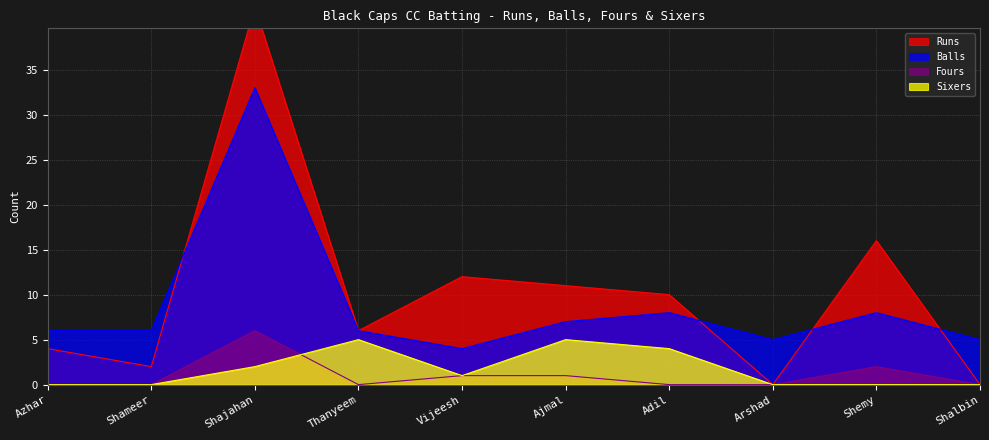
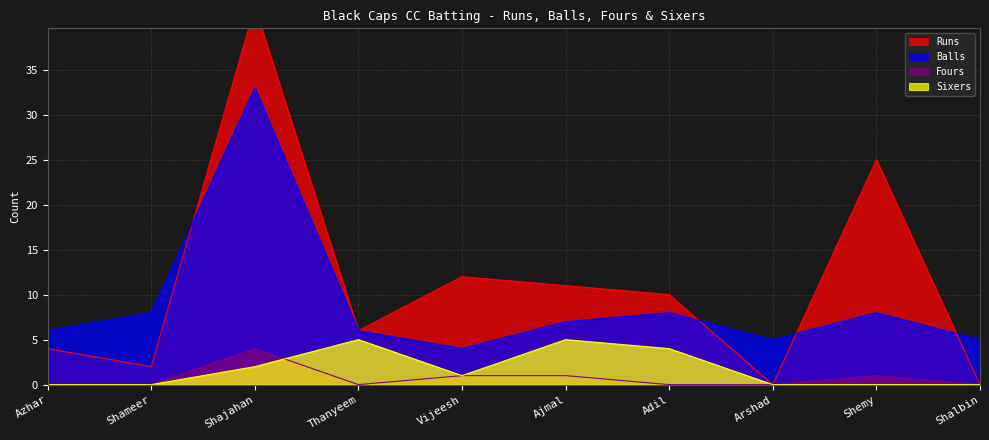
Balls, Shameer: 6 -> 8
Fours, Shajahan: 6 -> 4
Runs, Shemy: 16 -> 25
Fours, Shemy: 2 -> 1
